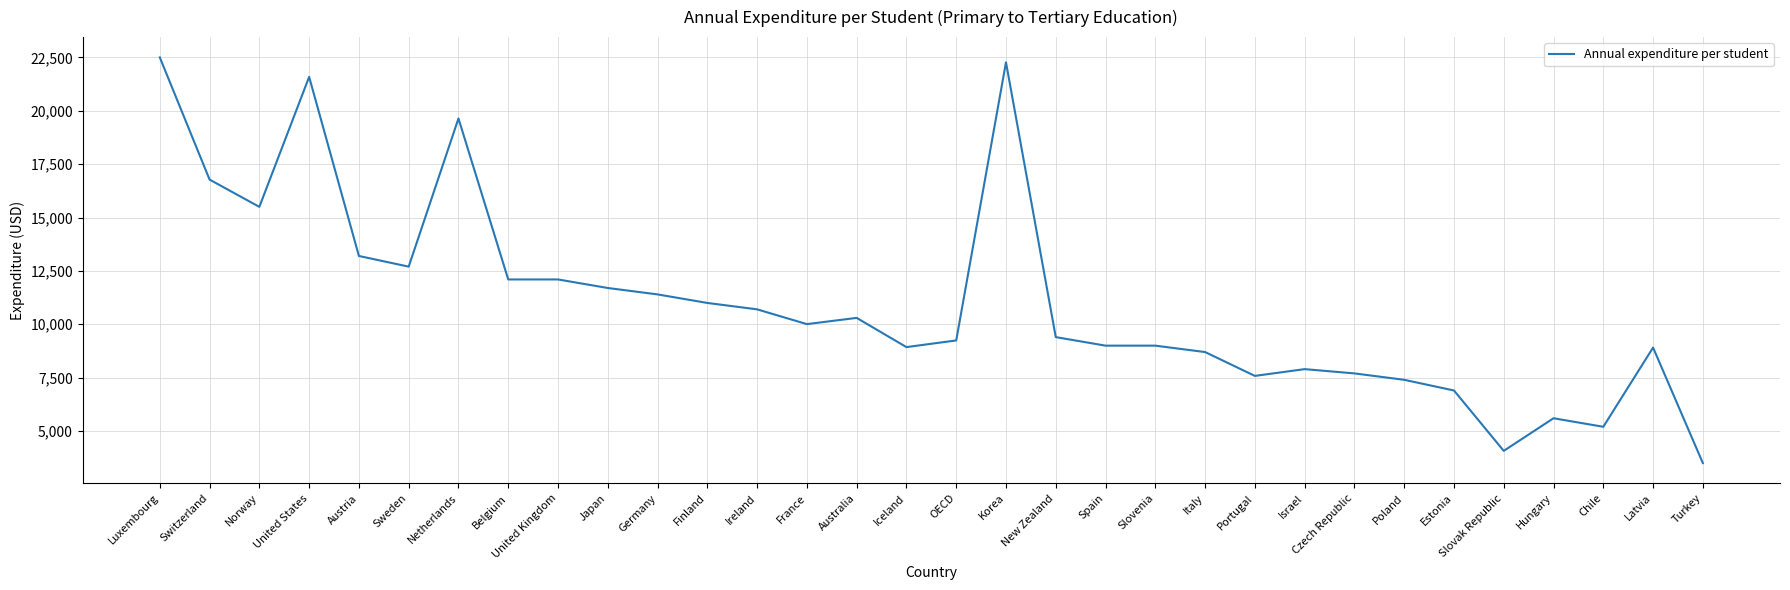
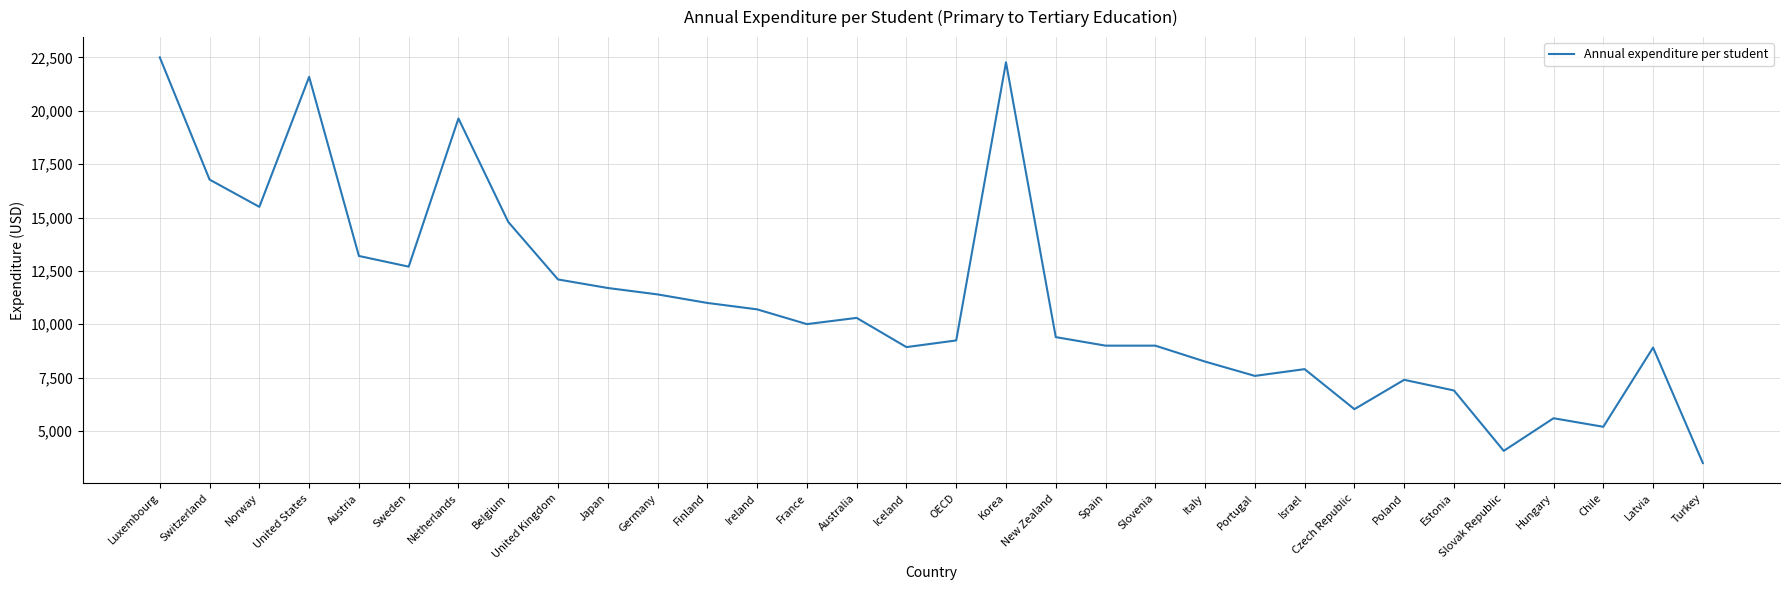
Belgium: 12,100 -> 14,800
Italy: 8,700 -> 8,300
Czech Republic: 7,700 -> 6,000
